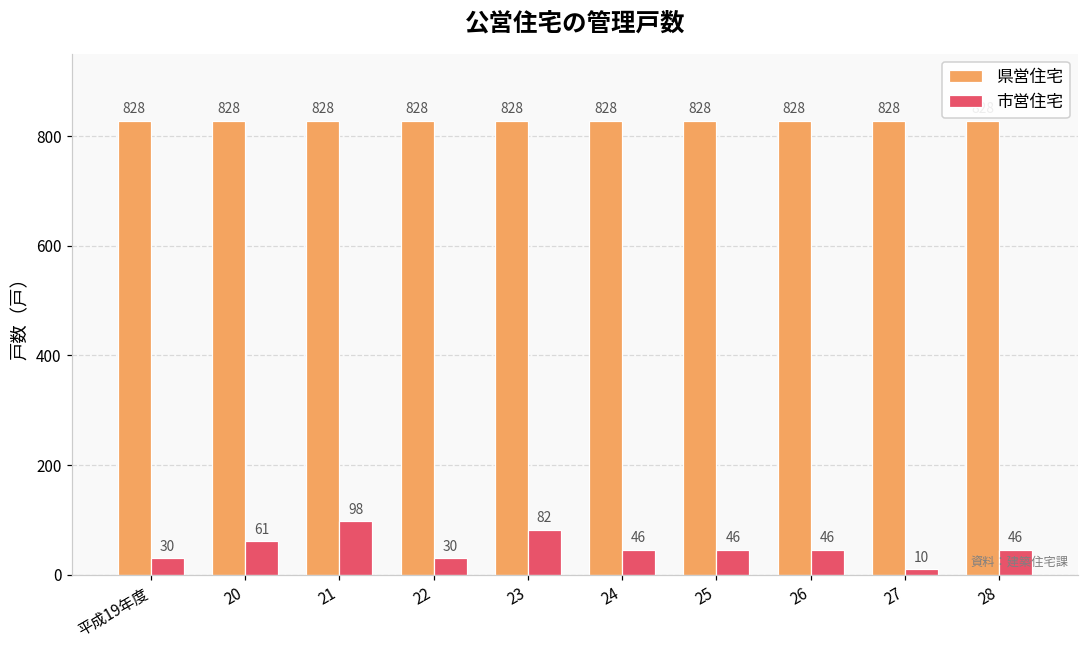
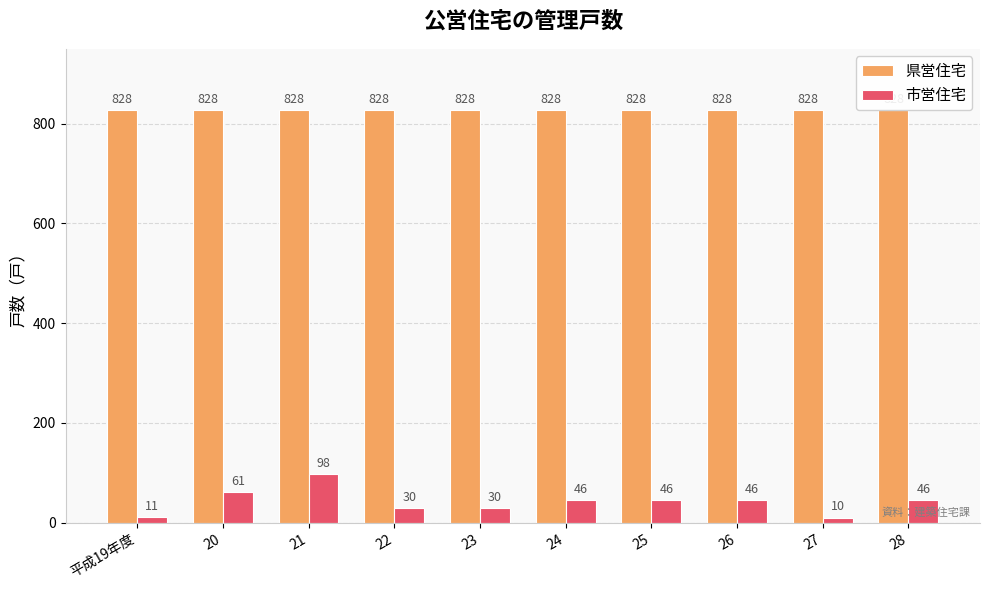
市営住宅, 平成19年度: 30 -> 11
市営住宅, 23: 82 -> 30
